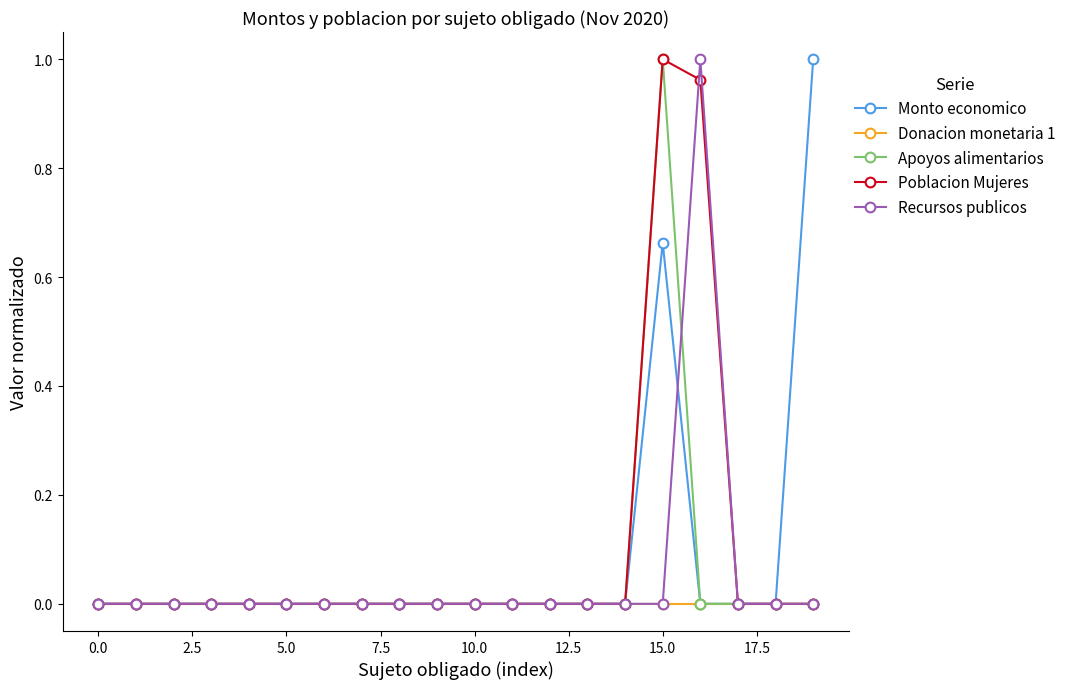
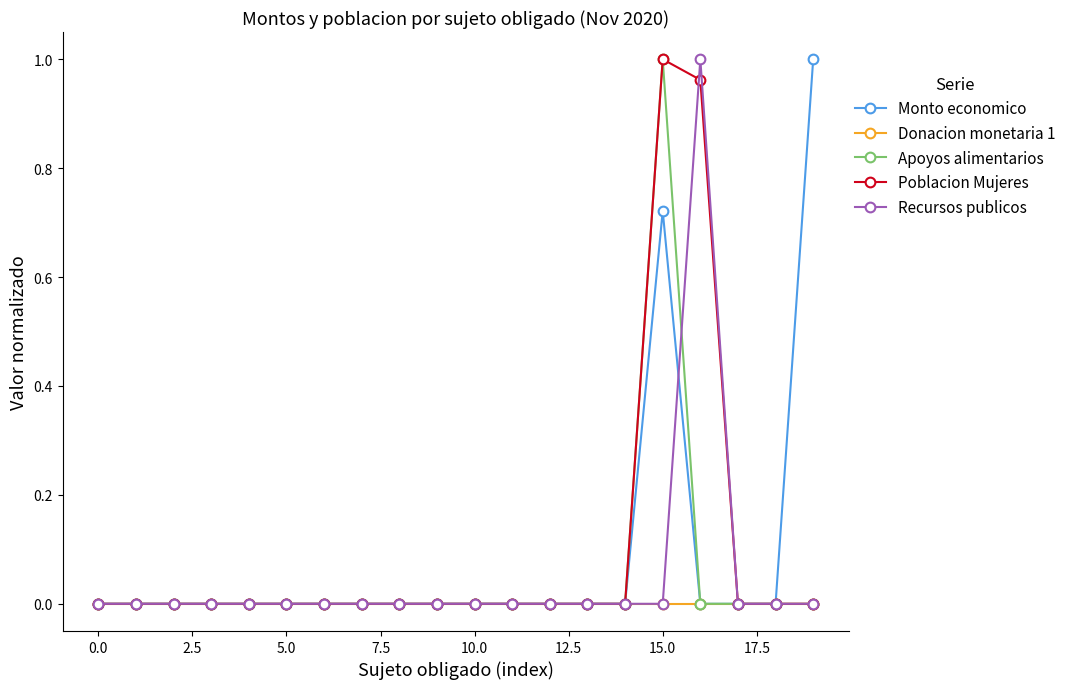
Monto economico, 15.0: 0.66 -> 0.72
